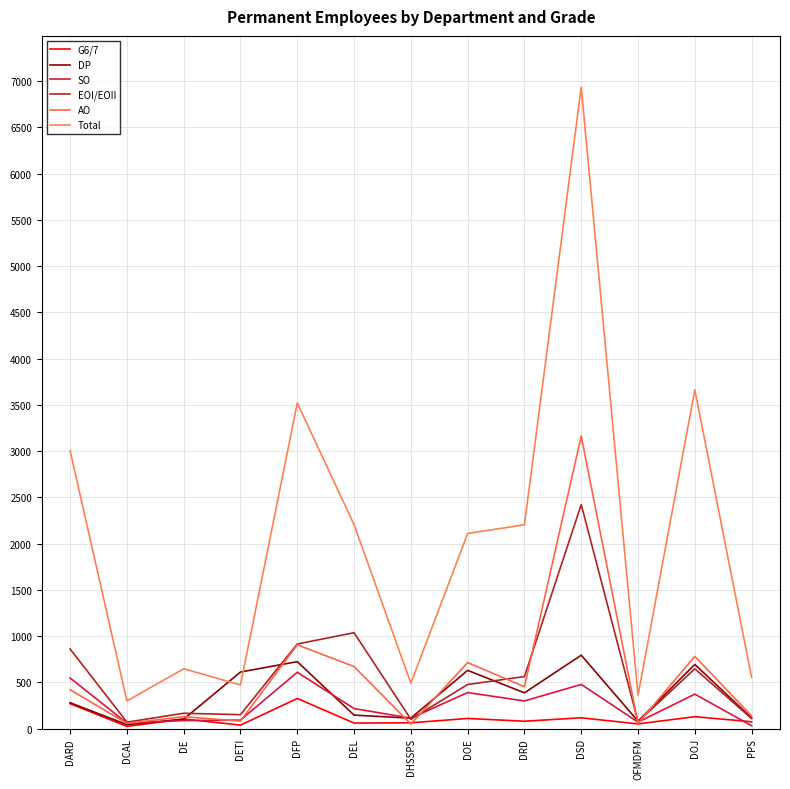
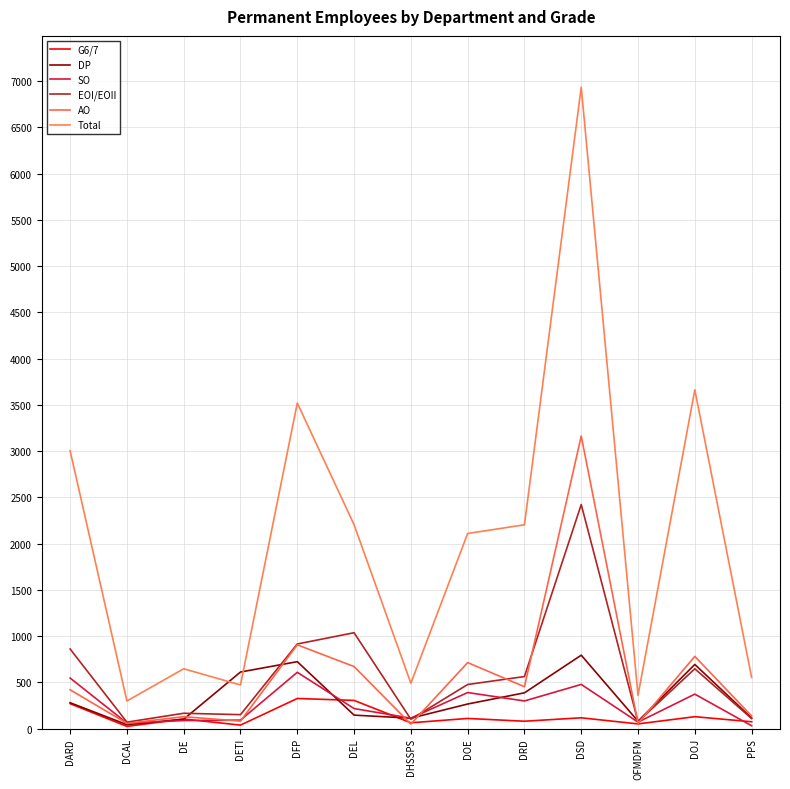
G6/7, DEL: 100 -> 300
DP, DOE: 600 -> 300
